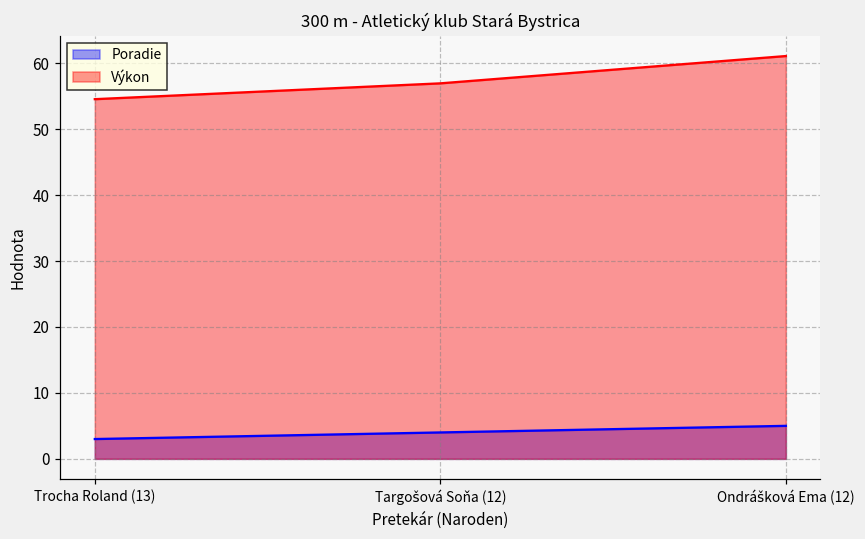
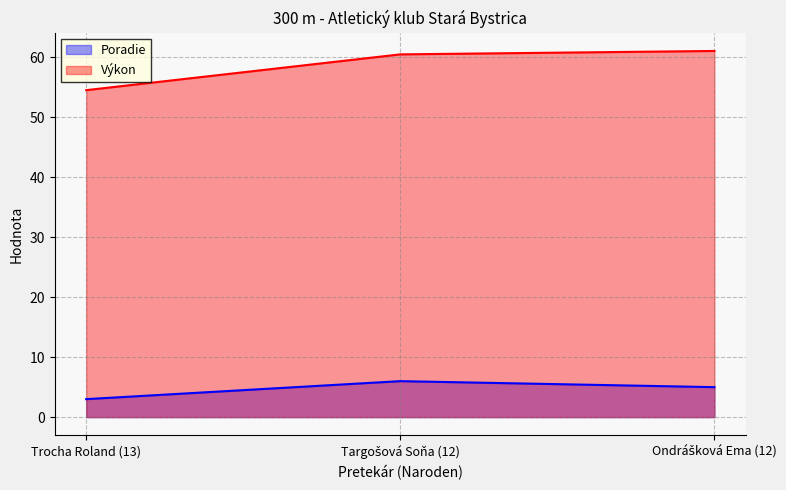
Poradie, Targošová Soňa (12): 4 -> 6
Výkon, Targošová Soňa (12): 57 -> 61
